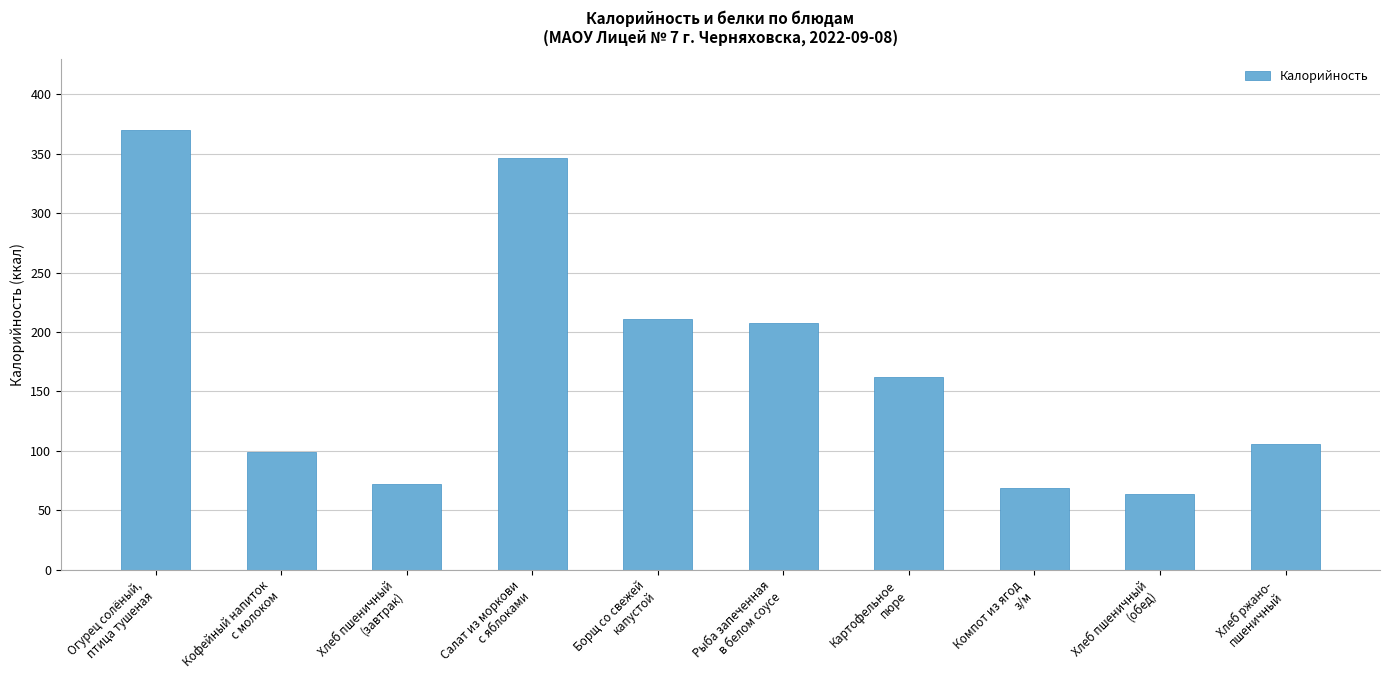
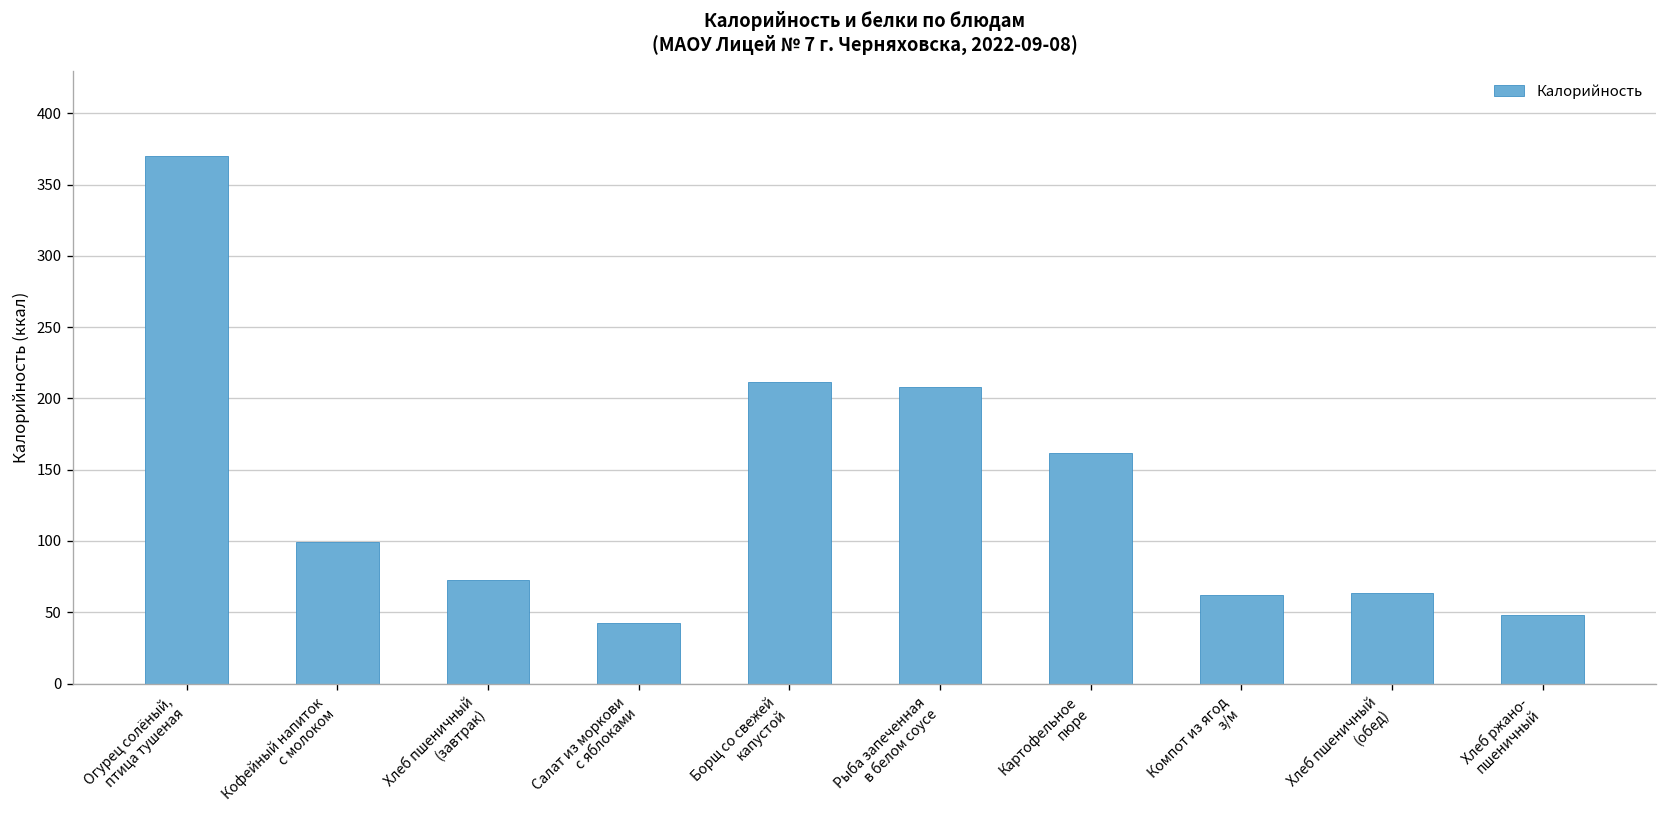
Салат из моркови с яблоками: 346 -> 42
Компот из ягод з/м: 69 -> 62
Хлеб ржано- пшеничный: 106 -> 48
